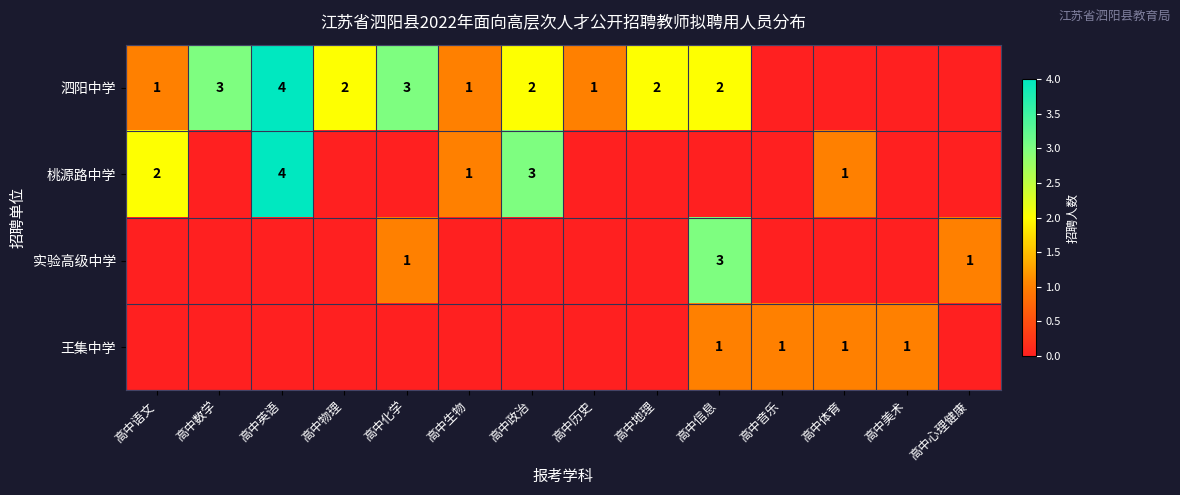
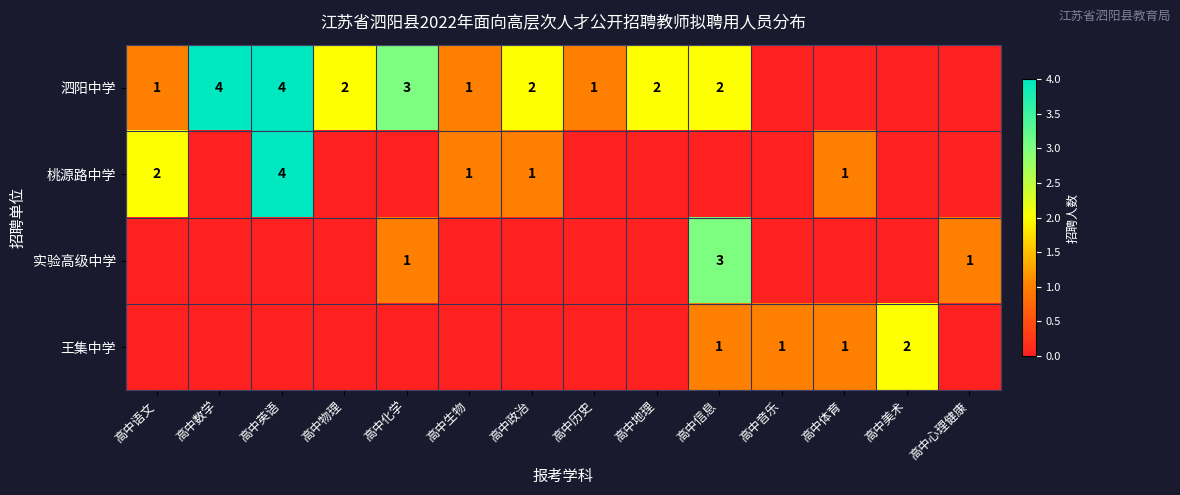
泗阳中学, 高中数学: 3 -> 4
桃源路中学, 高中政治: 3 -> 1
王集中学, 高中美术: 1 -> 2
